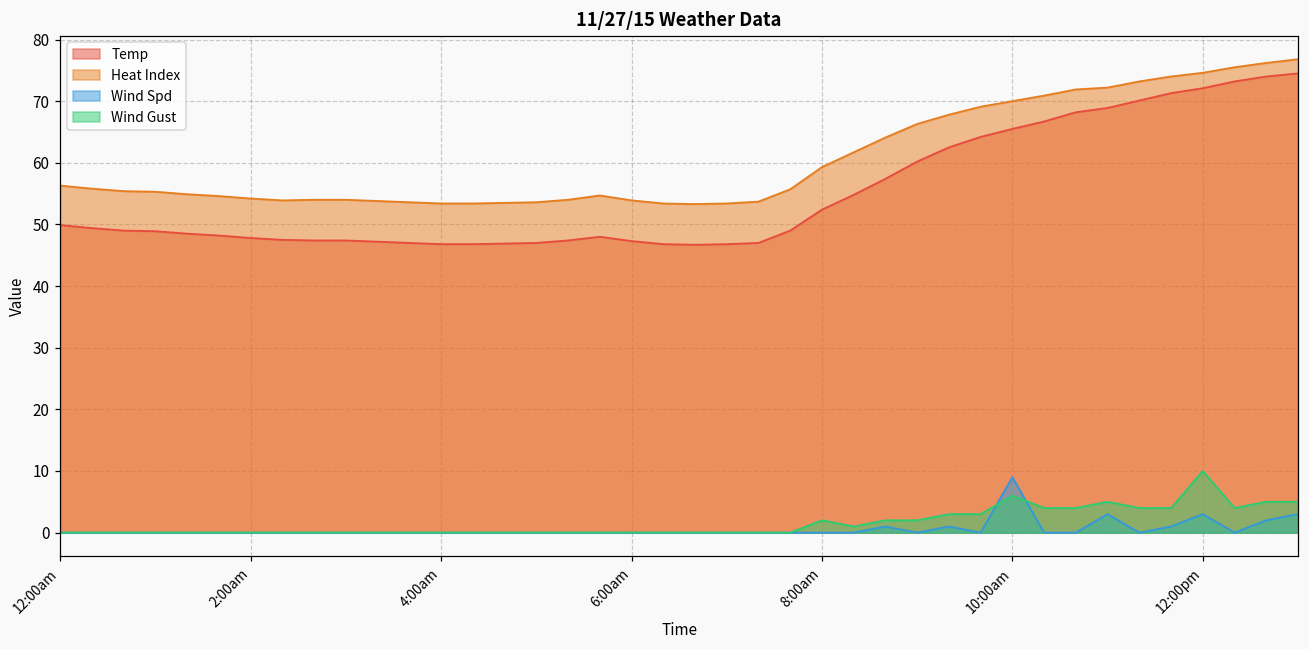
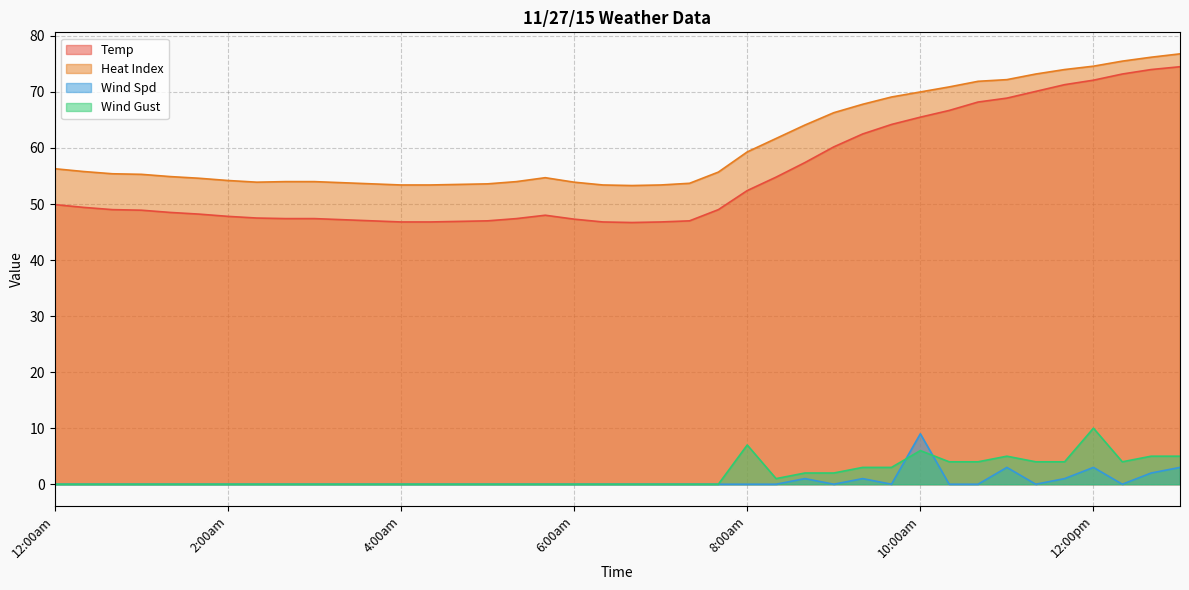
Wind Gust, 8:00am: 2 -> 7
